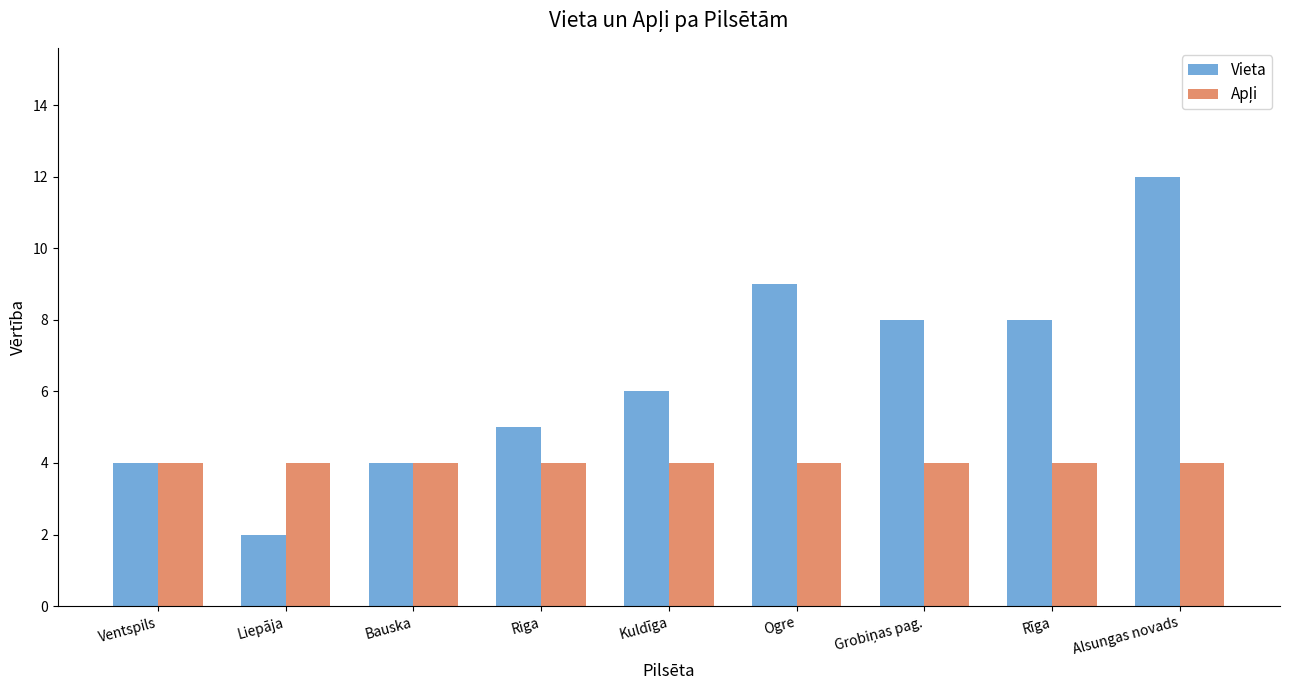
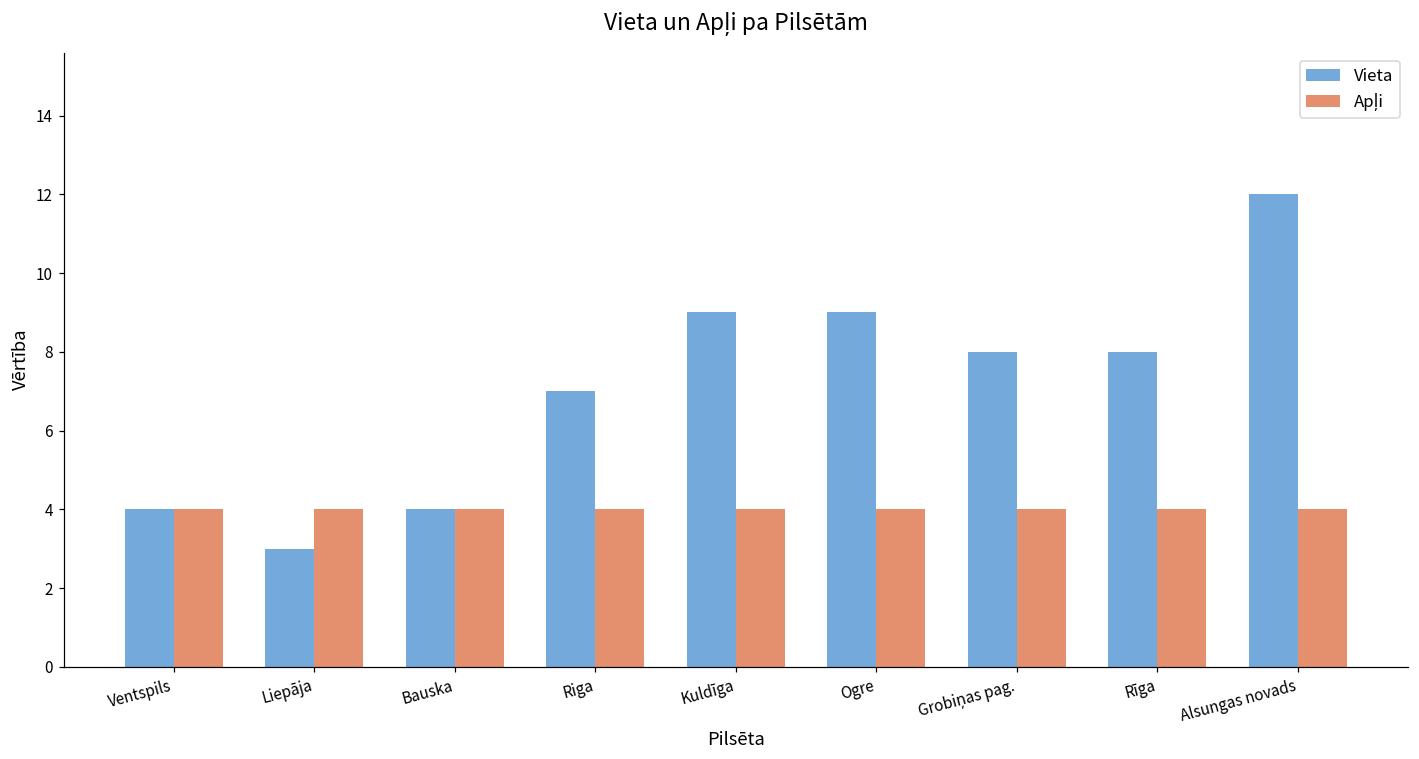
Vieta, Liepāja: 2 -> 3
Vieta, Riga: 5 -> 7
Vieta, Kuldīga: 6 -> 9
